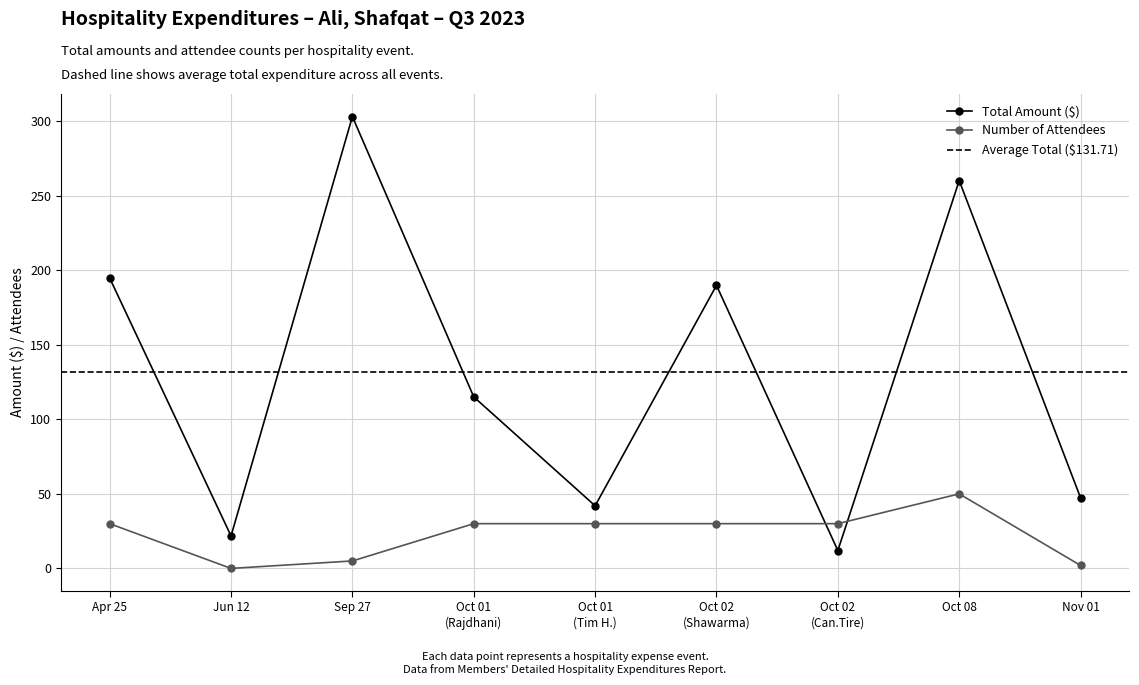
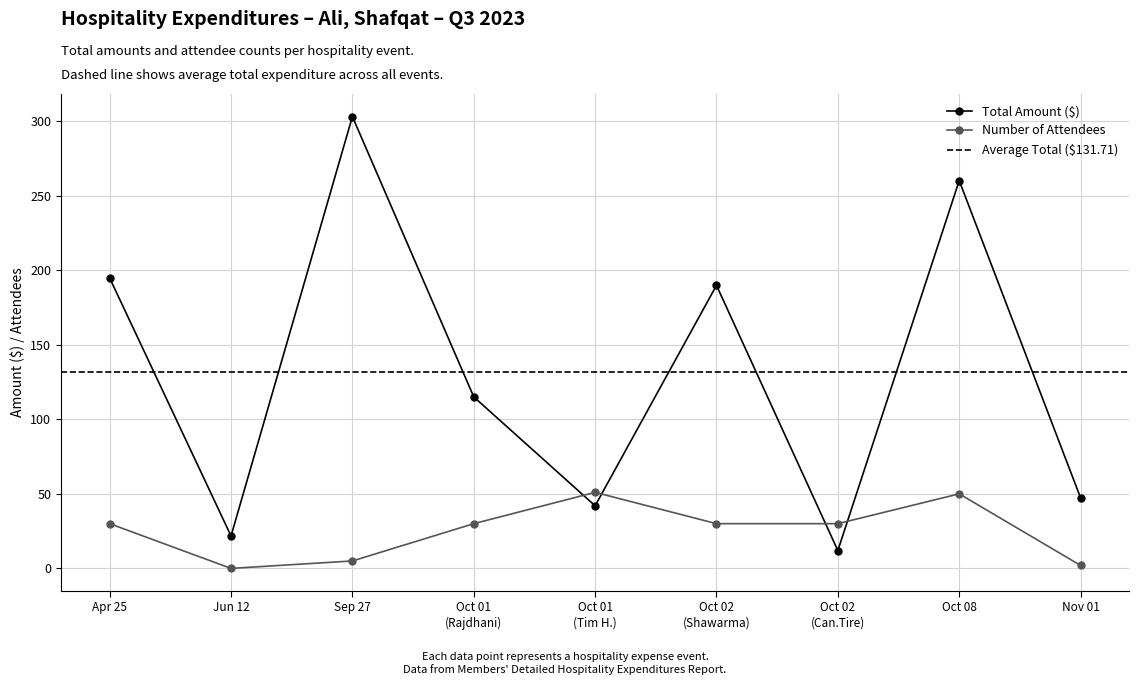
Number of Attendees, Oct 01 (Tim H.): 30 -> 51
